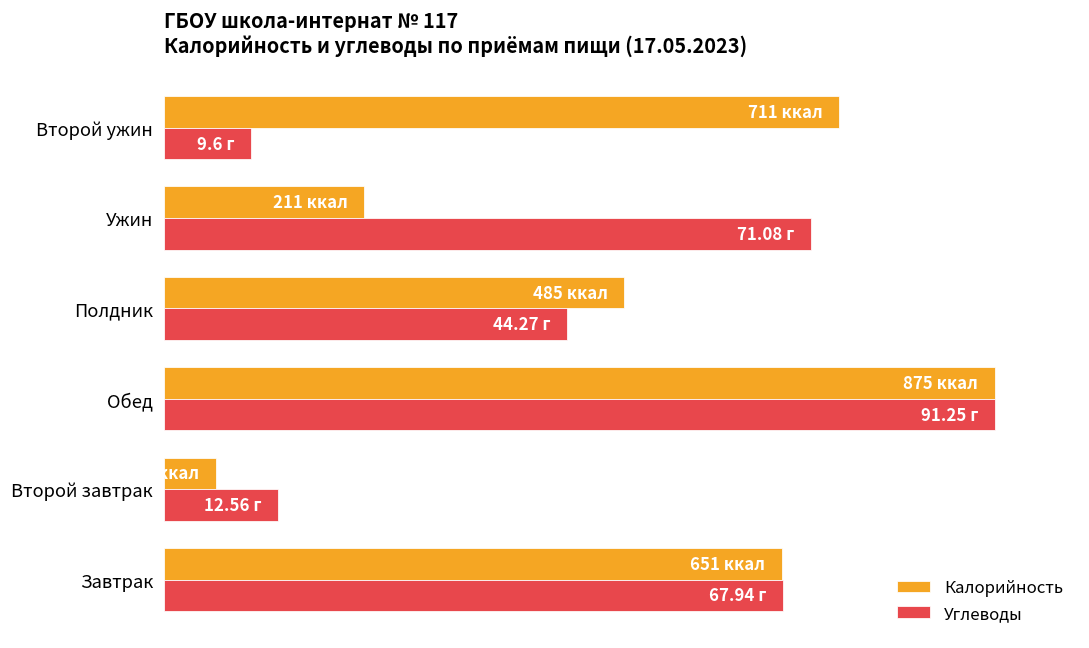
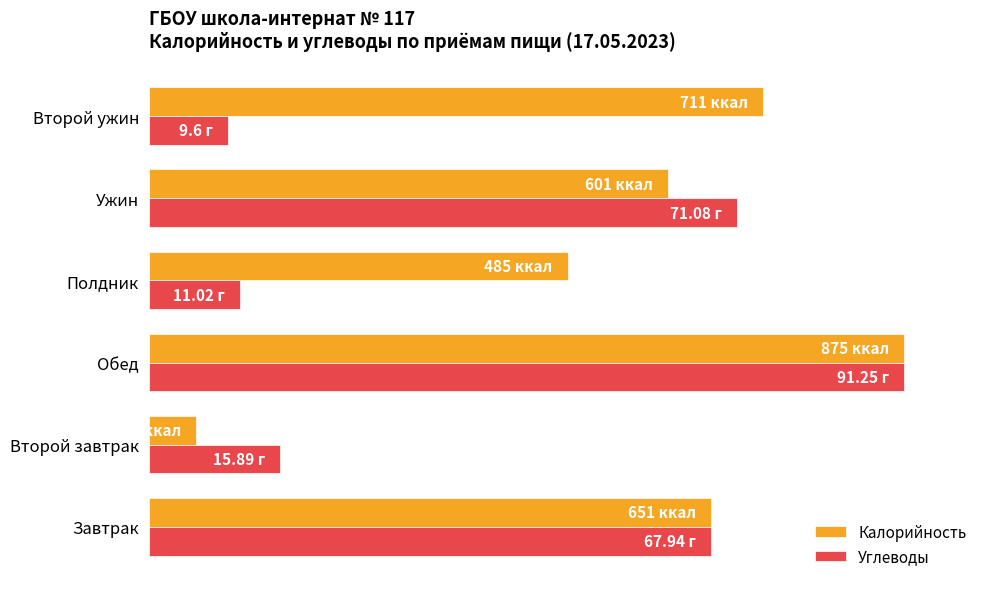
Калорийность, Ужин: 211 -> 601
Углеводы, Полдник: 44.27 -> 11.02
Углеводы, Второй завтрак: 12.56 -> 15.89
